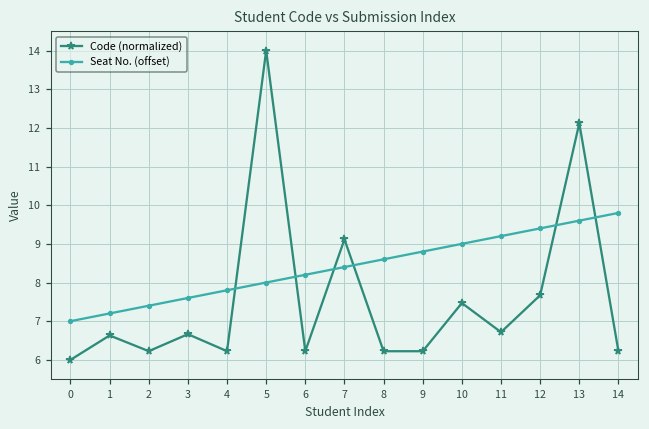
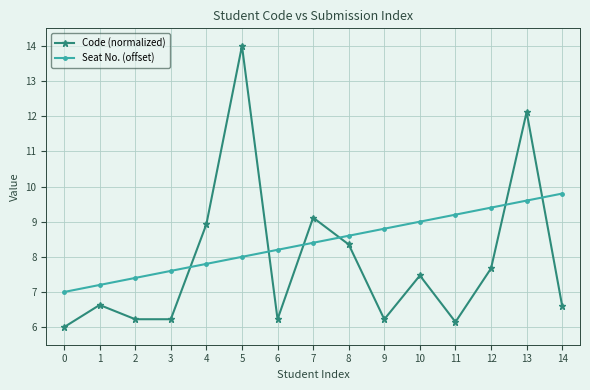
Code (normalized), 3: 6.7 -> 6.2
Code (normalized), 4: 6.2 -> 8.9
Code (normalized), 8: 6.2 -> 8.4
Code (normalized), 11: 6.7 -> 6.1
Code (normalized), 14: 6.2 -> 6.6
